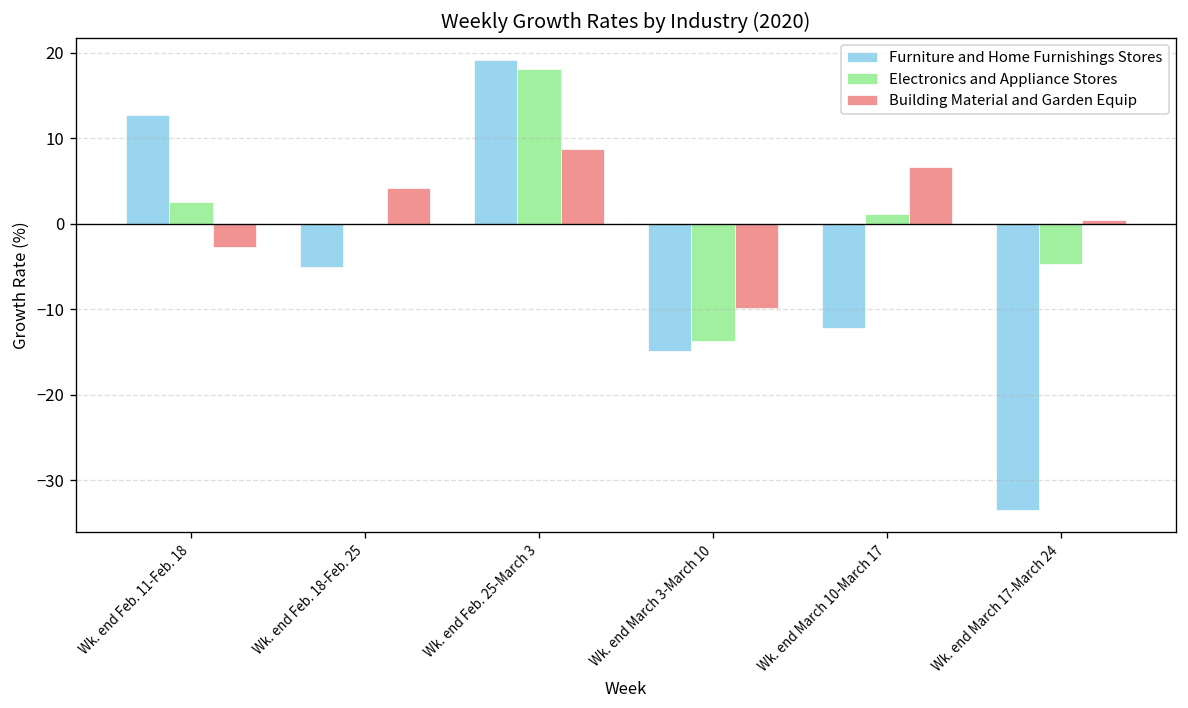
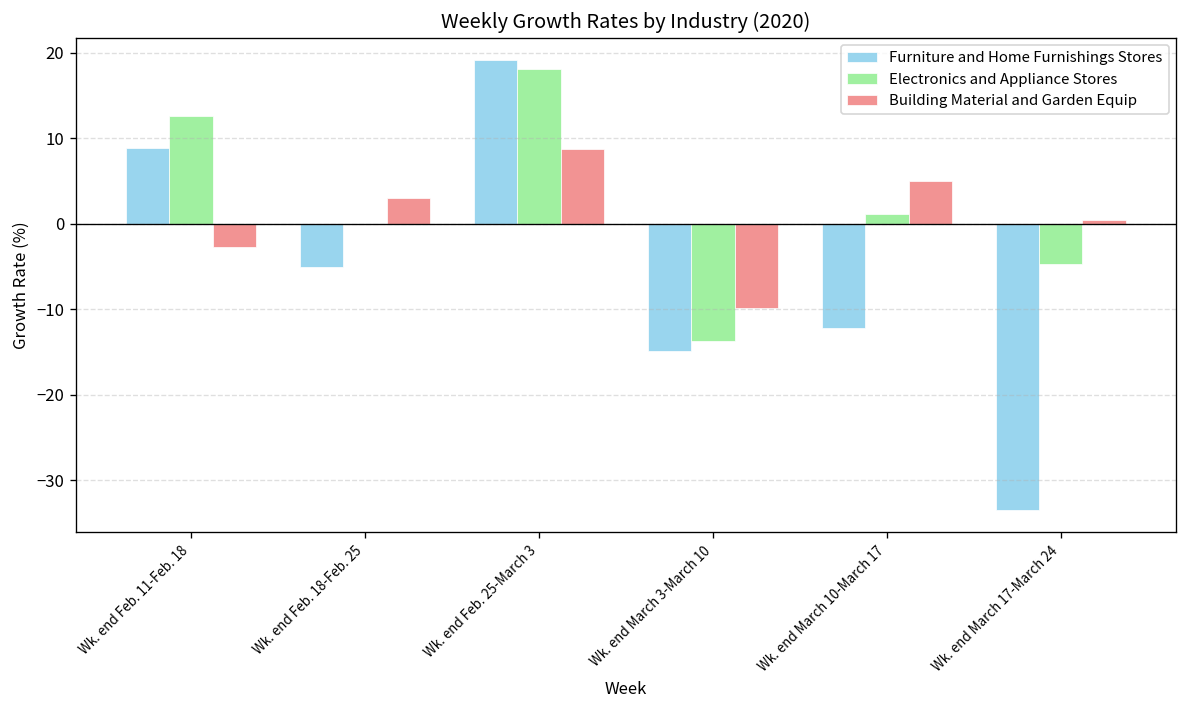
Furniture and Home Furnishings Stores, Wk. end Feb. 11-Feb. 18: 13 -> 9
Electronics and Appliance Stores, Wk. end Feb. 11-Feb. 18: 3 -> 13
Building Material and Garden Equip, Wk. end Feb. 18-Feb. 25: 4 -> 3
Building Material and Garden Equip, Wk. end March 10-March 17: 7 -> 5
